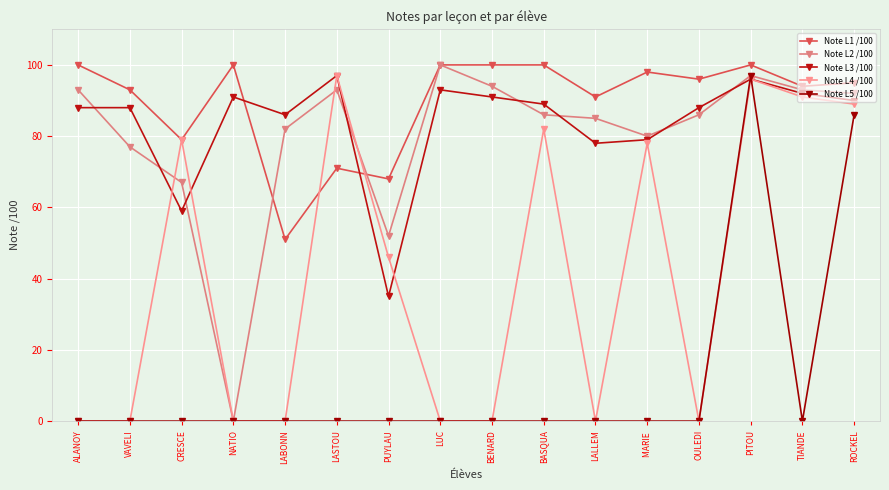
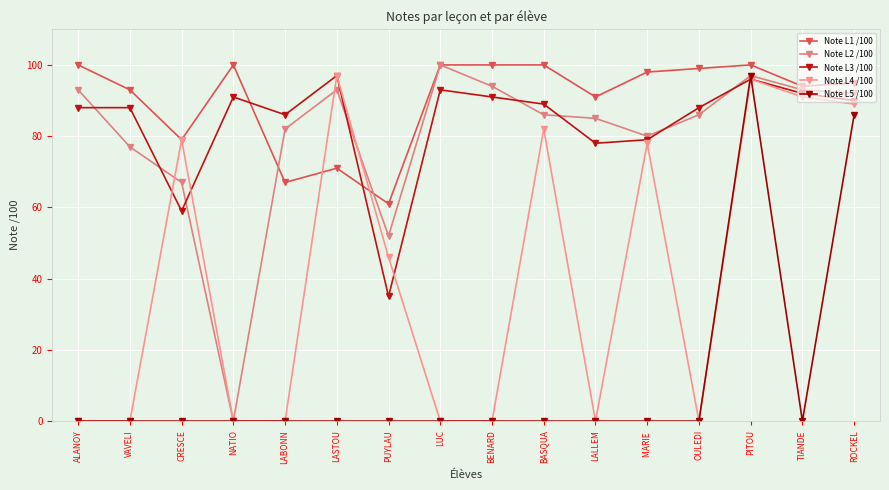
Note L1 /100, LABONN: 51 -> 67
Note L1 /100, PUYLAU: 68 -> 61
Note L1 /100, OULEDI: 96 -> 99
